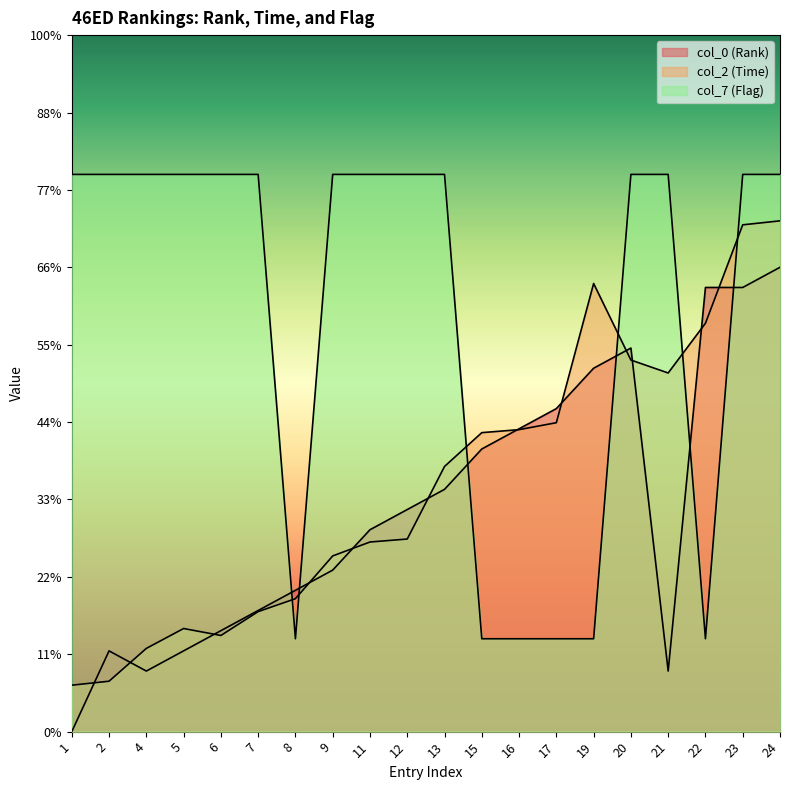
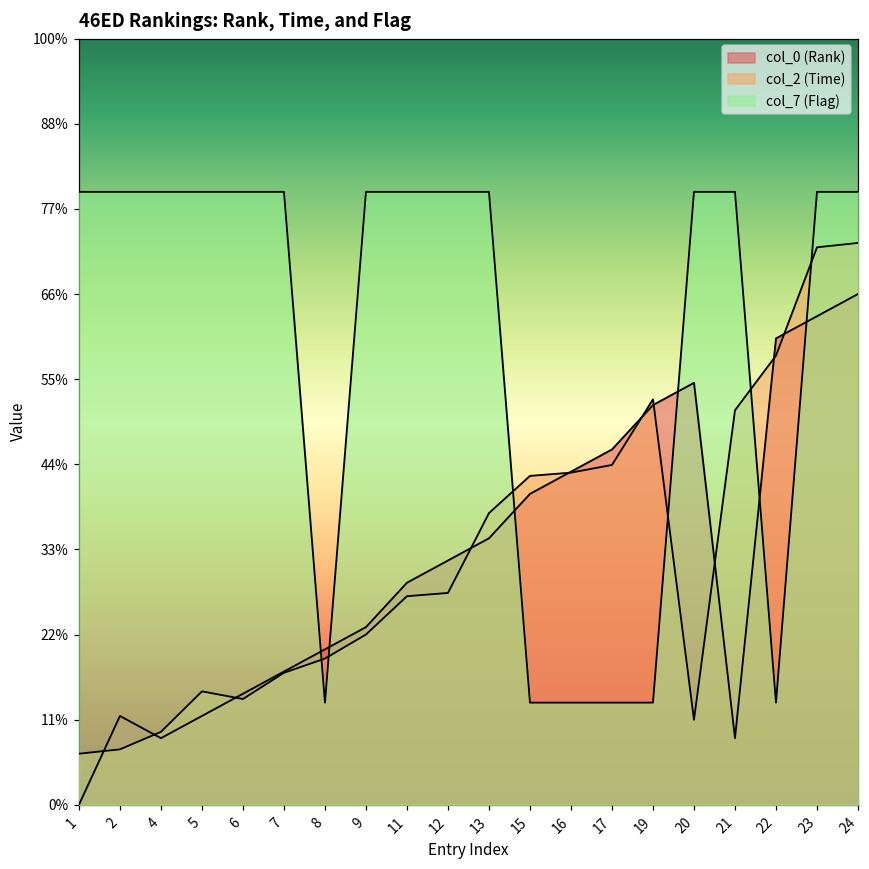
col_2 (Time), 4: 12% -> 10%
col_2 (Time), 9: 25% -> 22%
col_2 (Time), 19: 64% -> 53%
col_2 (Time), 20: 53% -> 11%
col_0 (Rank), 22: 64% -> 61%
